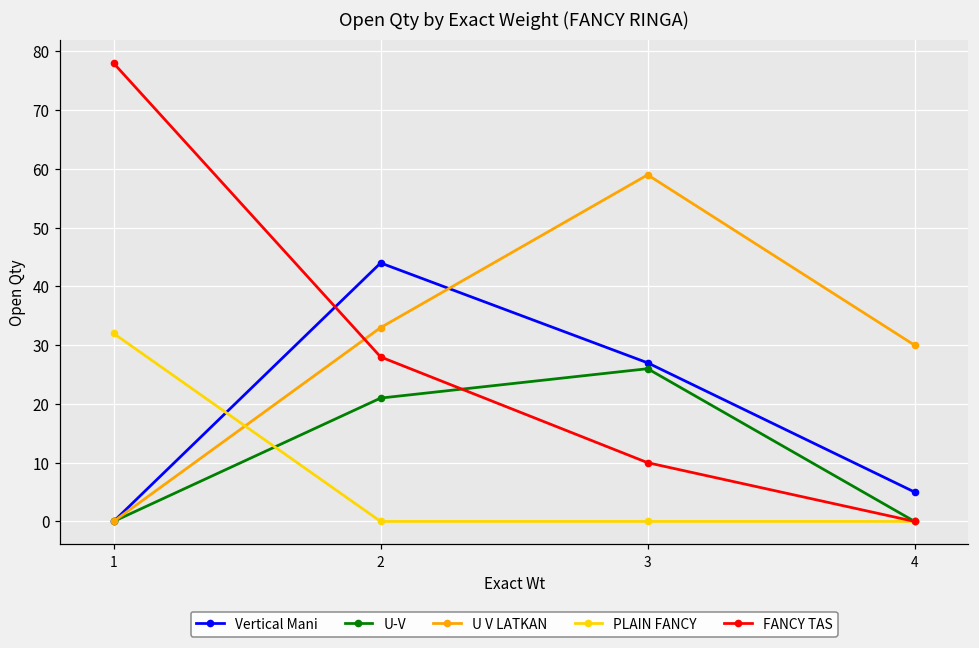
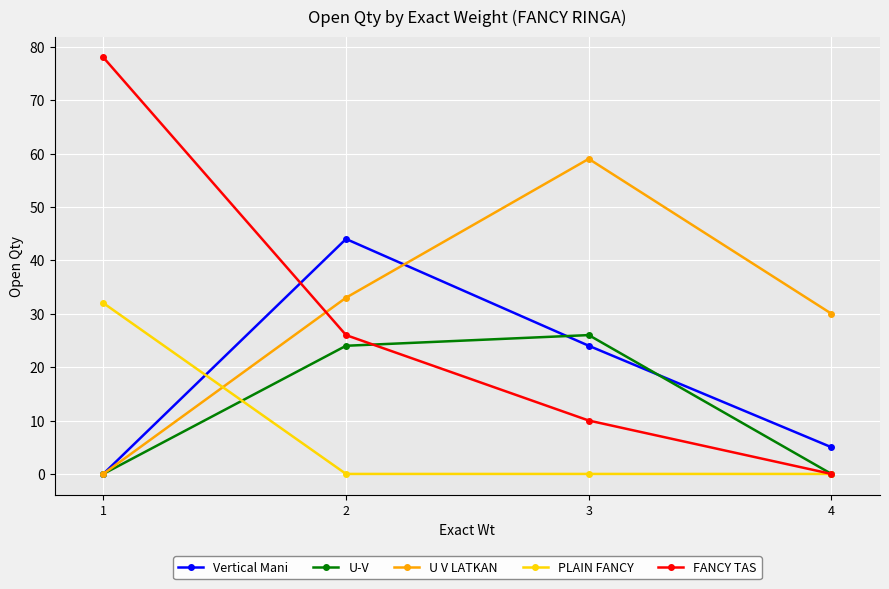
U-V, 2: 21 -> 24
FANCY TAS, 2: 28 -> 26
Vertical Mani, 3: 27 -> 24
